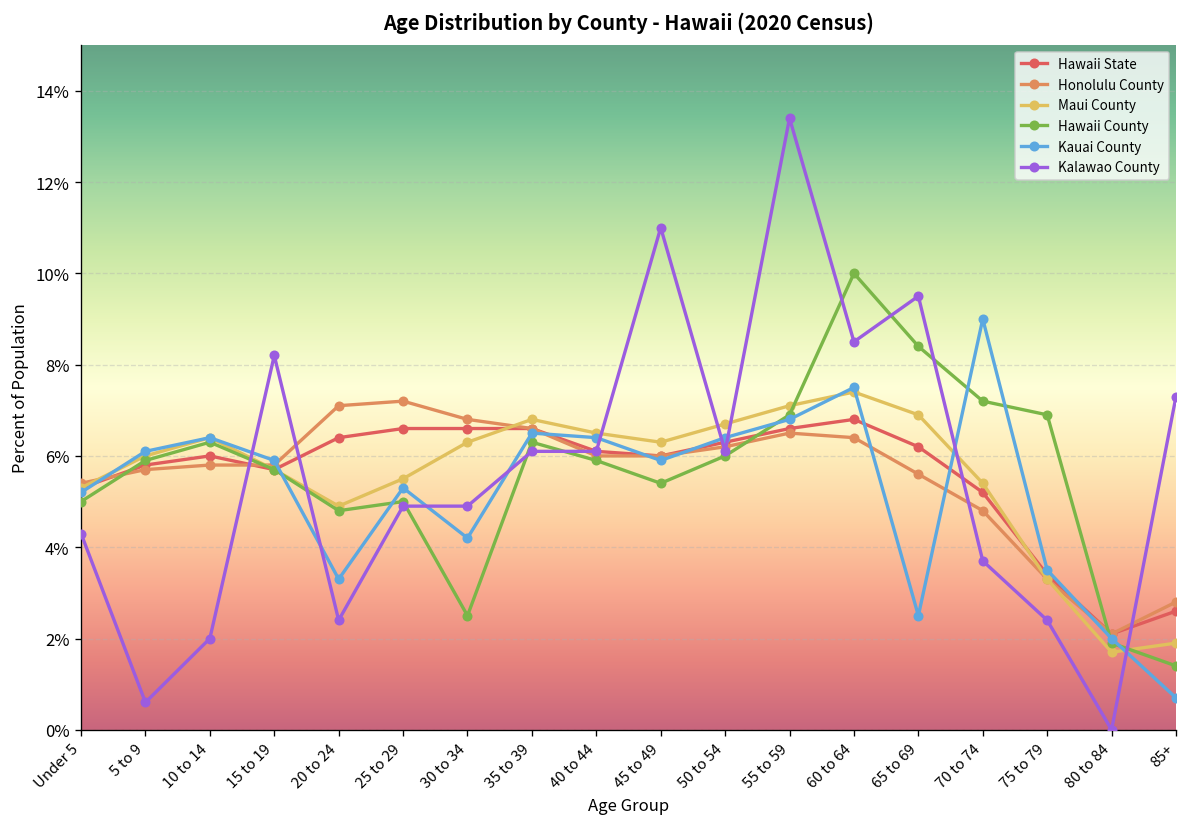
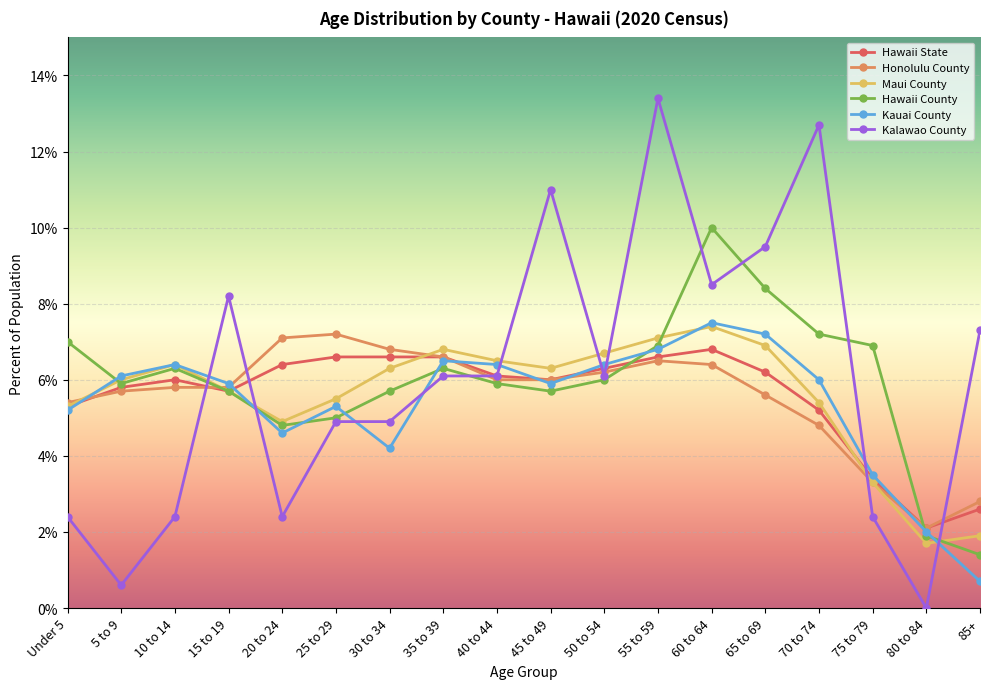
Hawaii County, Under 5: 5.0% -> 7.0%
Kalawao County, Under 5: 4.3% -> 2.4%
Kalawao County, 10 to 14: 2.0% -> 2.4%
Kauai County, 20 to 24: 3.3% -> 4.6%
Hawaii County, 30 to 34: 2.5% -> 5.7%
Hawaii County, 45 to 49: 5.4% -> 5.7%
Kauai County, 65 to 69: 2.5% -> 7.2%
Kauai County, 70 to 74: 9.0% -> 6.0%
Kalawao County, 70 to 74: 3.7% -> 12.7%
